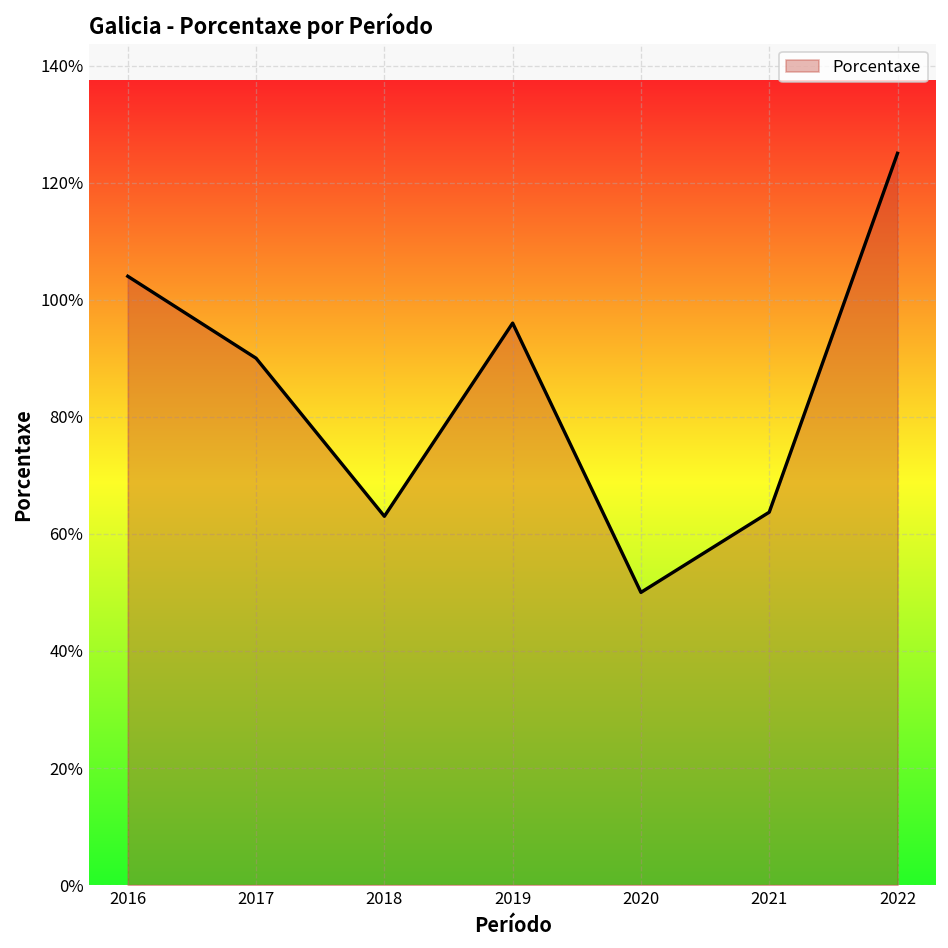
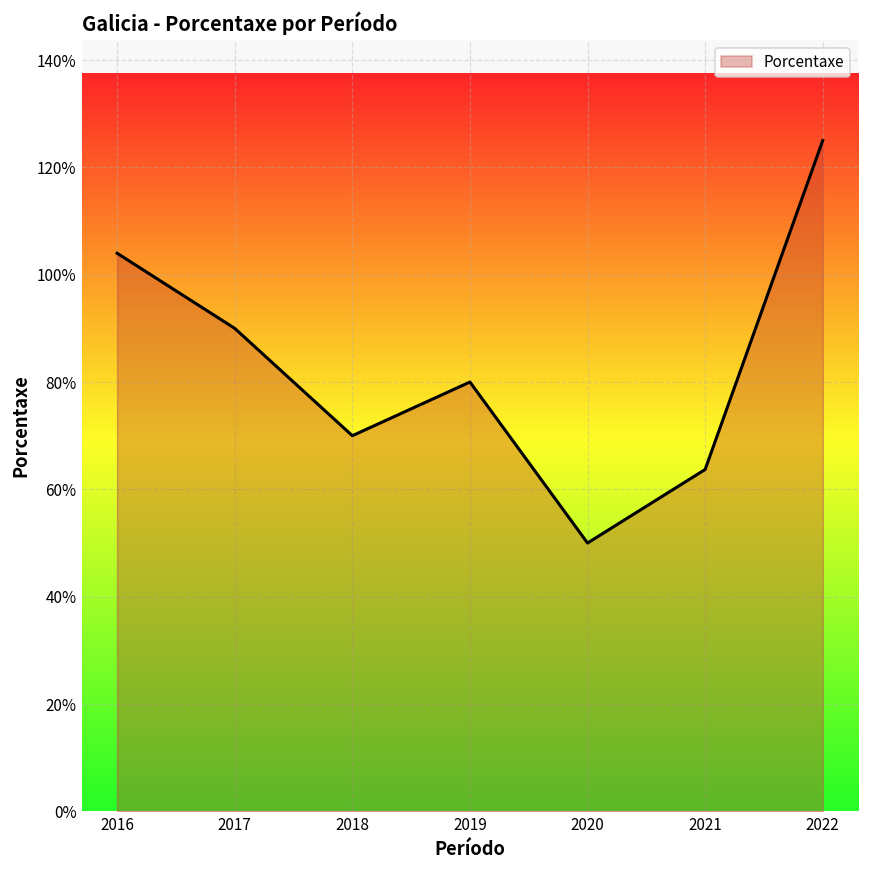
2018: 63% -> 70%
2019: 96% -> 80%
